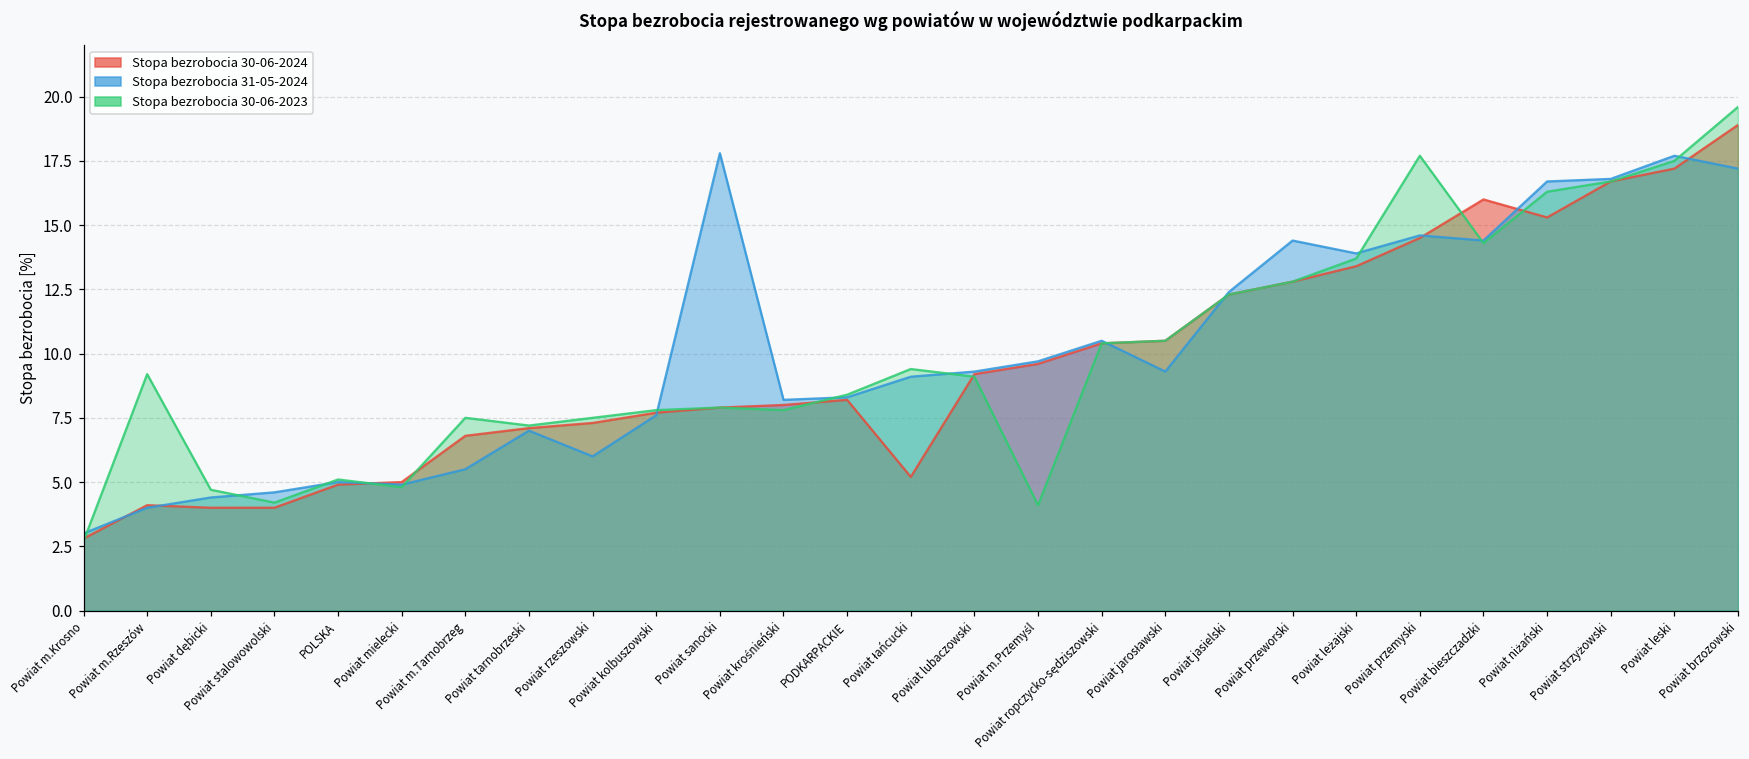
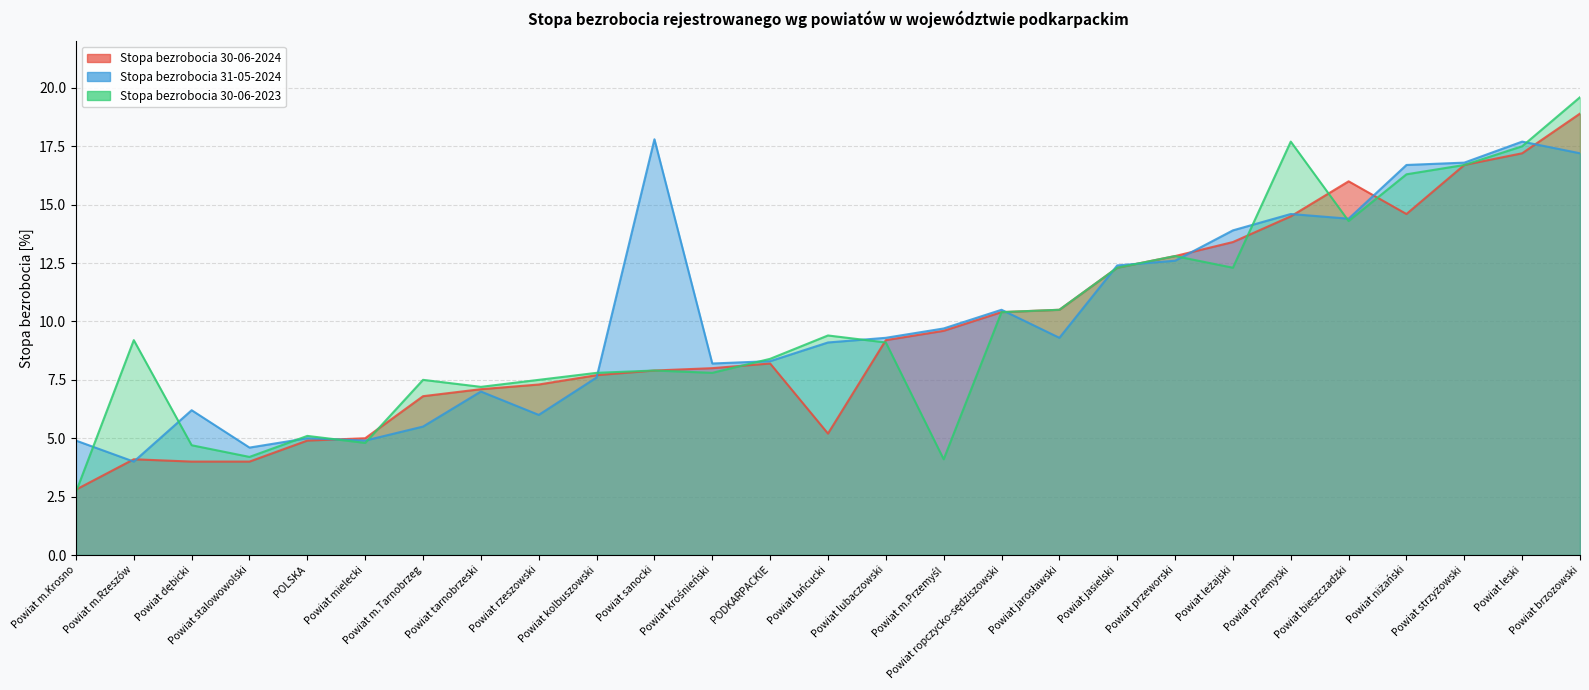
Stopa bezrobocia 31-05-2024, Powiat m.Krosno: 3.0 -> 4.9
Stopa bezrobocia 31-05-2024, Powiat dębicki: 4.4 -> 6.2
Stopa bezrobocia 31-05-2024, Powiat przeworski: 14.4 -> 12.6
Stopa bezrobocia 30-06-2023, Powiat leżajski: 13.7 -> 12.3
Stopa bezrobocia 30-06-2024, Powiat niżański: 15.3 -> 14.6
